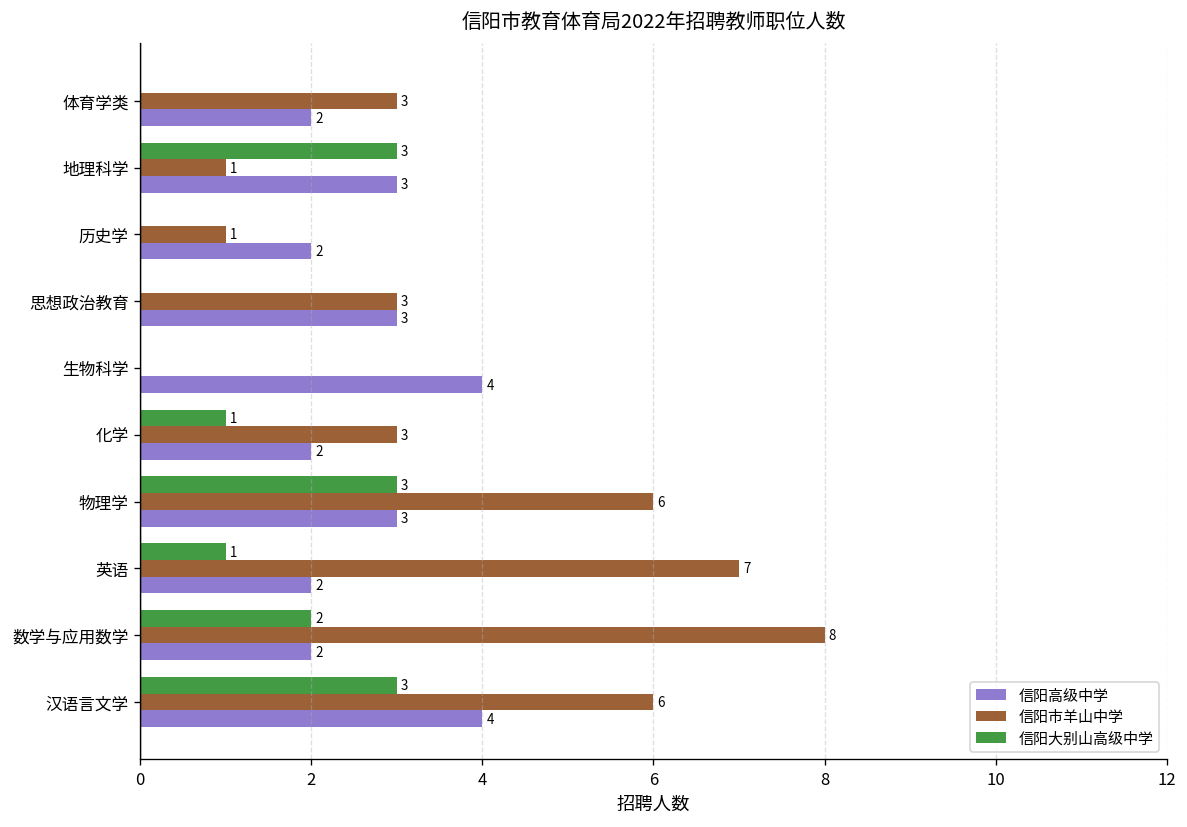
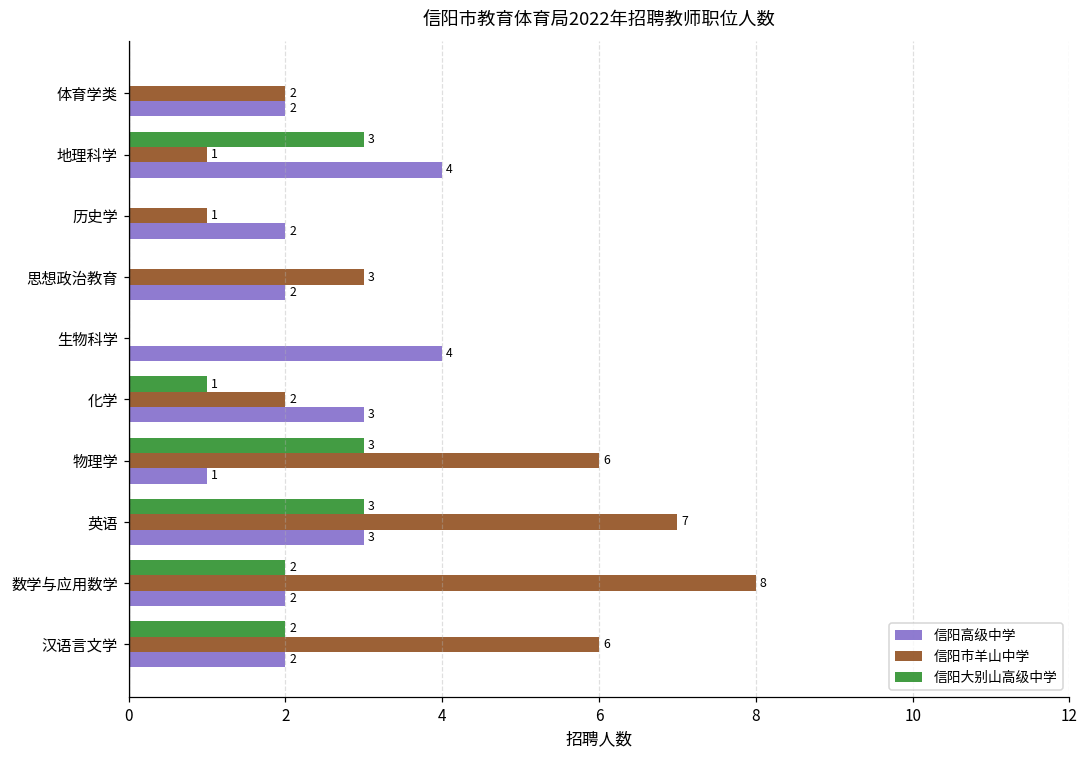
信阳市羊山中学, 体育学类: 3 -> 2
信阳高级中学, 地理科学: 3 -> 4
信阳高级中学, 思想政治教育: 3 -> 2
信阳市羊山中学, 化学: 3 -> 2
信阳高级中学, 化学: 2 -> 3
信阳高级中学, 物理学: 3 -> 1
信阳大别山高级中学, 英语: 1 -> 3
信阳高级中学, 英语: 2 -> 3
信阳大别山高级中学, 汉语言文学: 3 -> 2
信阳高级中学, 汉语言文学: 4 -> 2
